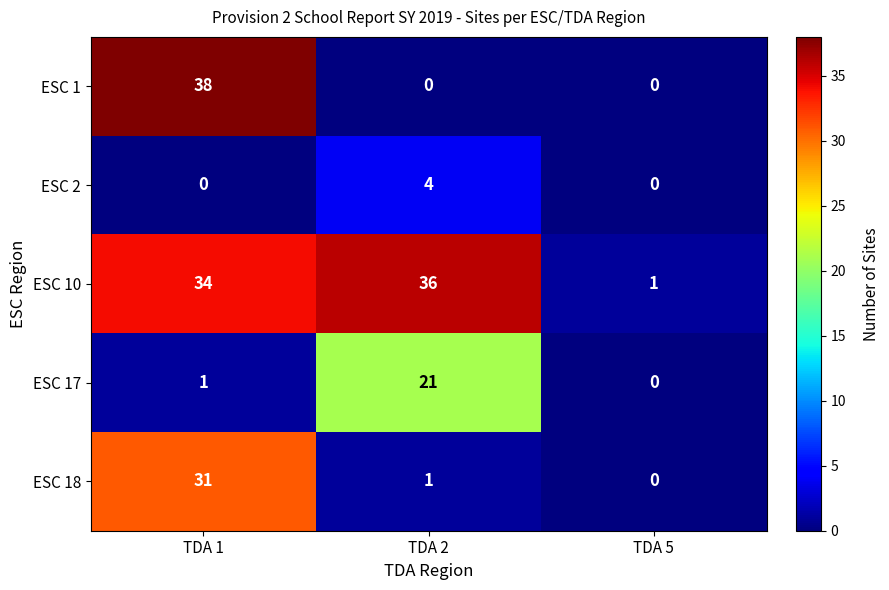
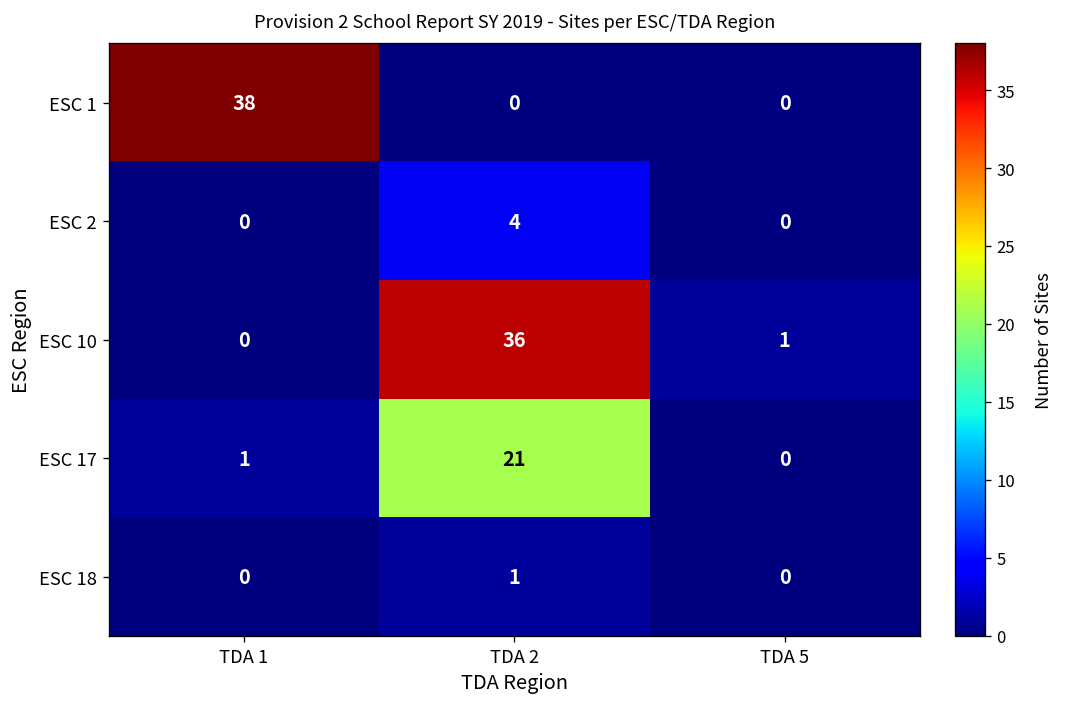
ESC 10, TDA 1: 34 -> 0
ESC 18, TDA 1: 31 -> 0
